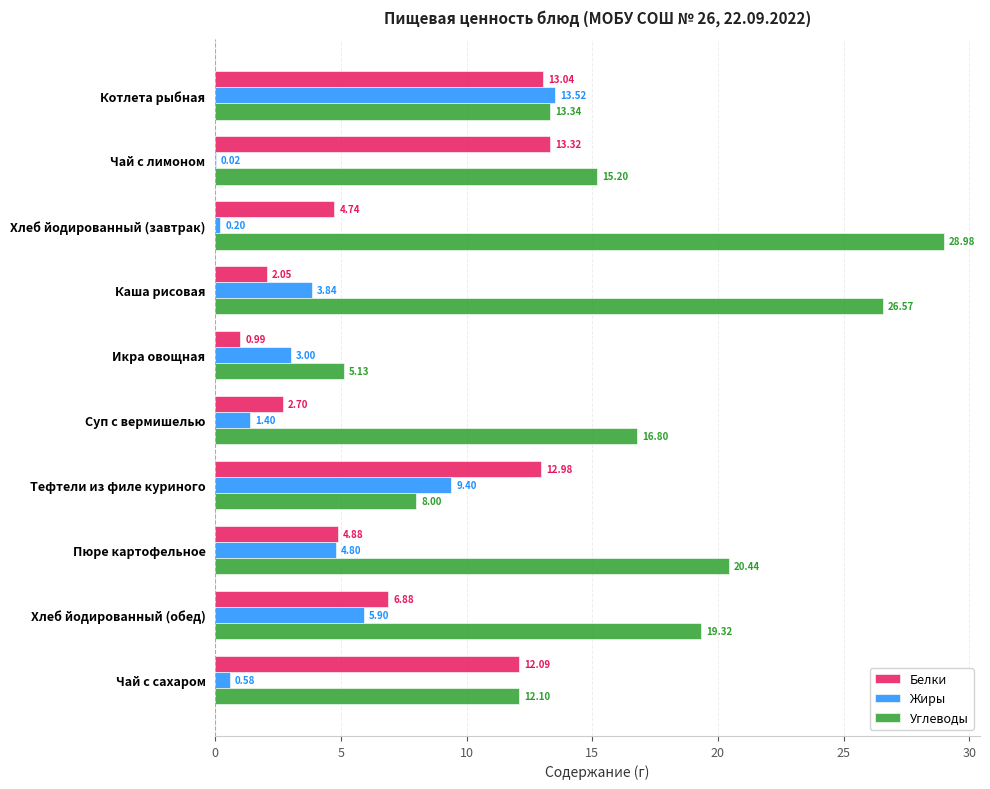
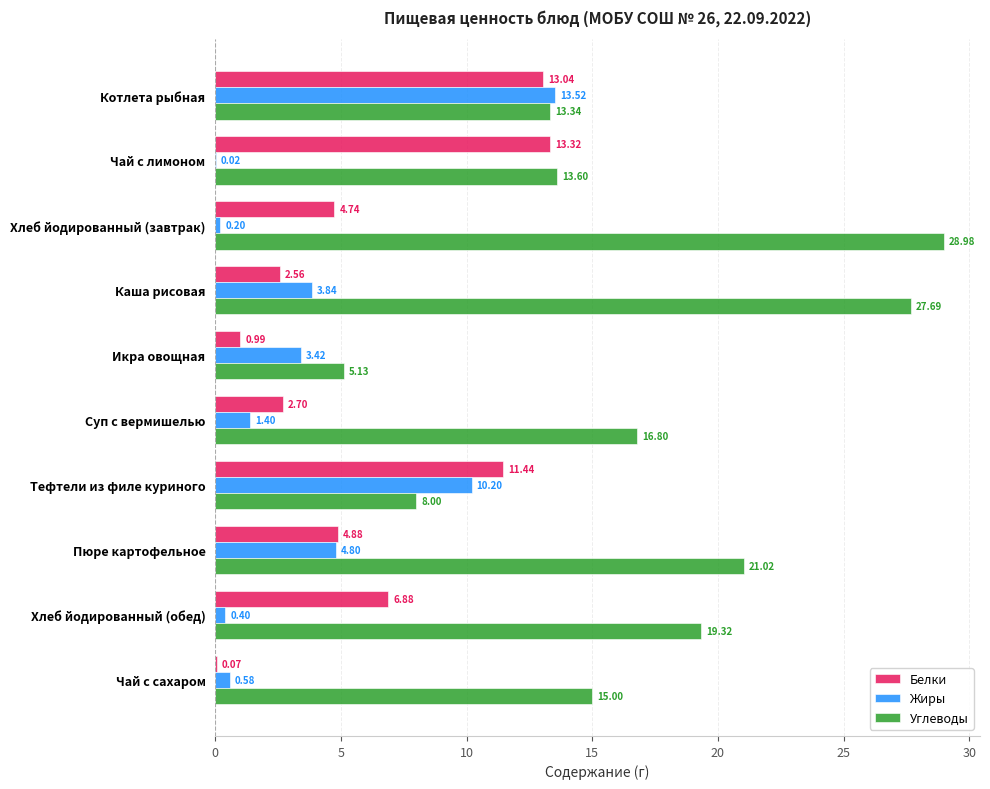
Углеводы, Чай с лимоном: 15.20 -> 13.60
Белки, Каша рисовая: 2.05 -> 2.56
Углеводы, Каша рисовая: 26.57 -> 27.69
Жиры, Икра овощная: 3.00 -> 3.42
Белки, Тефтели из филе куриного: 12.98 -> 11.44
Жиры, Тефтели из филе куриного: 9.40 -> 10.20
Углеводы, Пюре картофельное: 20.44 -> 21.02
Жиры, Хлеб йодированный (обед): 5.90 -> 0.40
Белки, Чай с сахаром: 12.09 -> 0.07
Углеводы, Чай с сахаром: 12.10 -> 15.00
